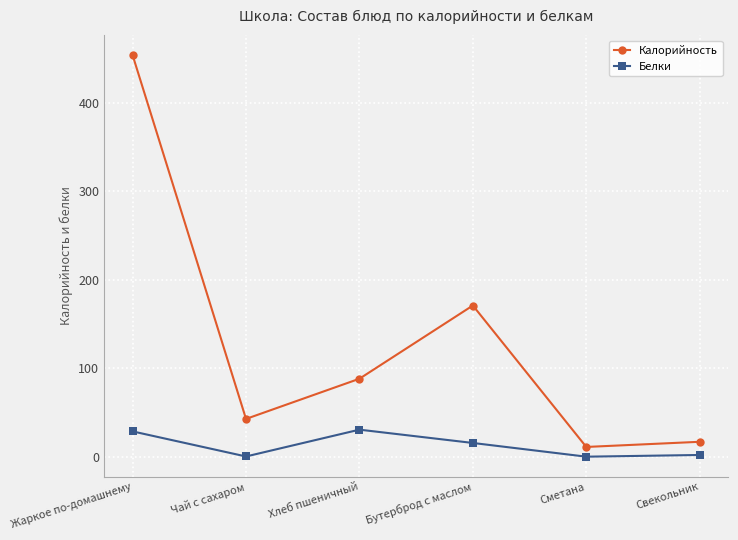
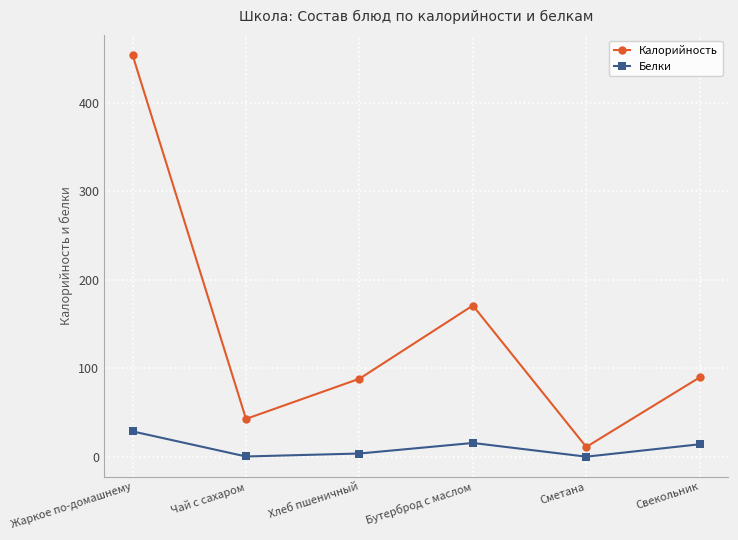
Белки, Хлеб пшеничный: 30 -> 0
Калорийность, Свекольник: 20 -> 90
Белки, Свекольник: 0 -> 10
